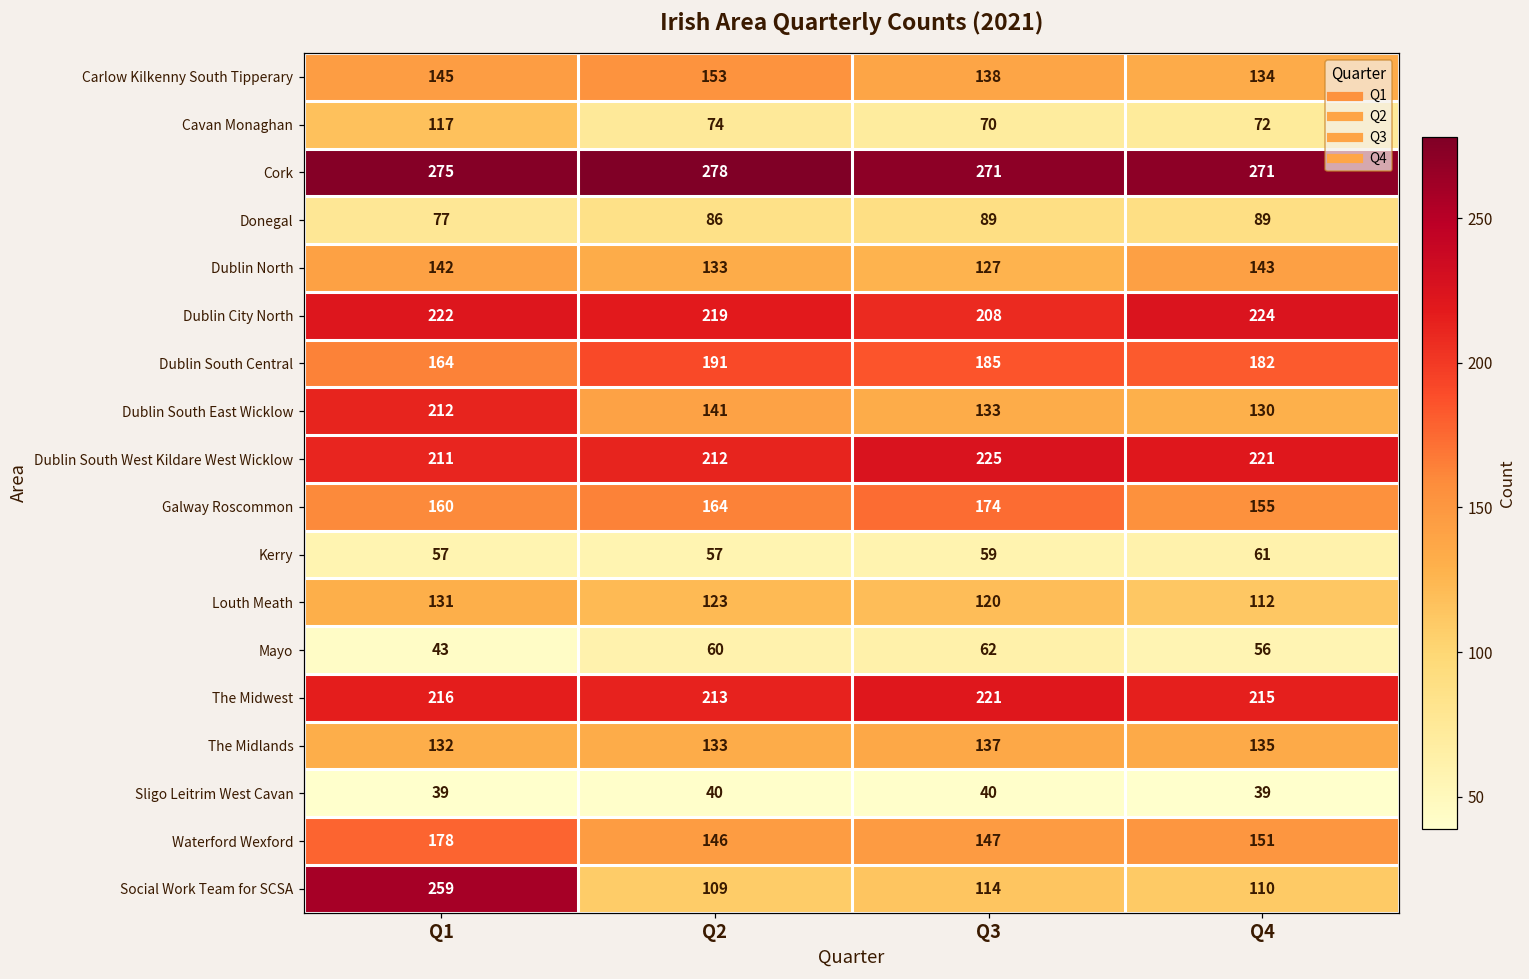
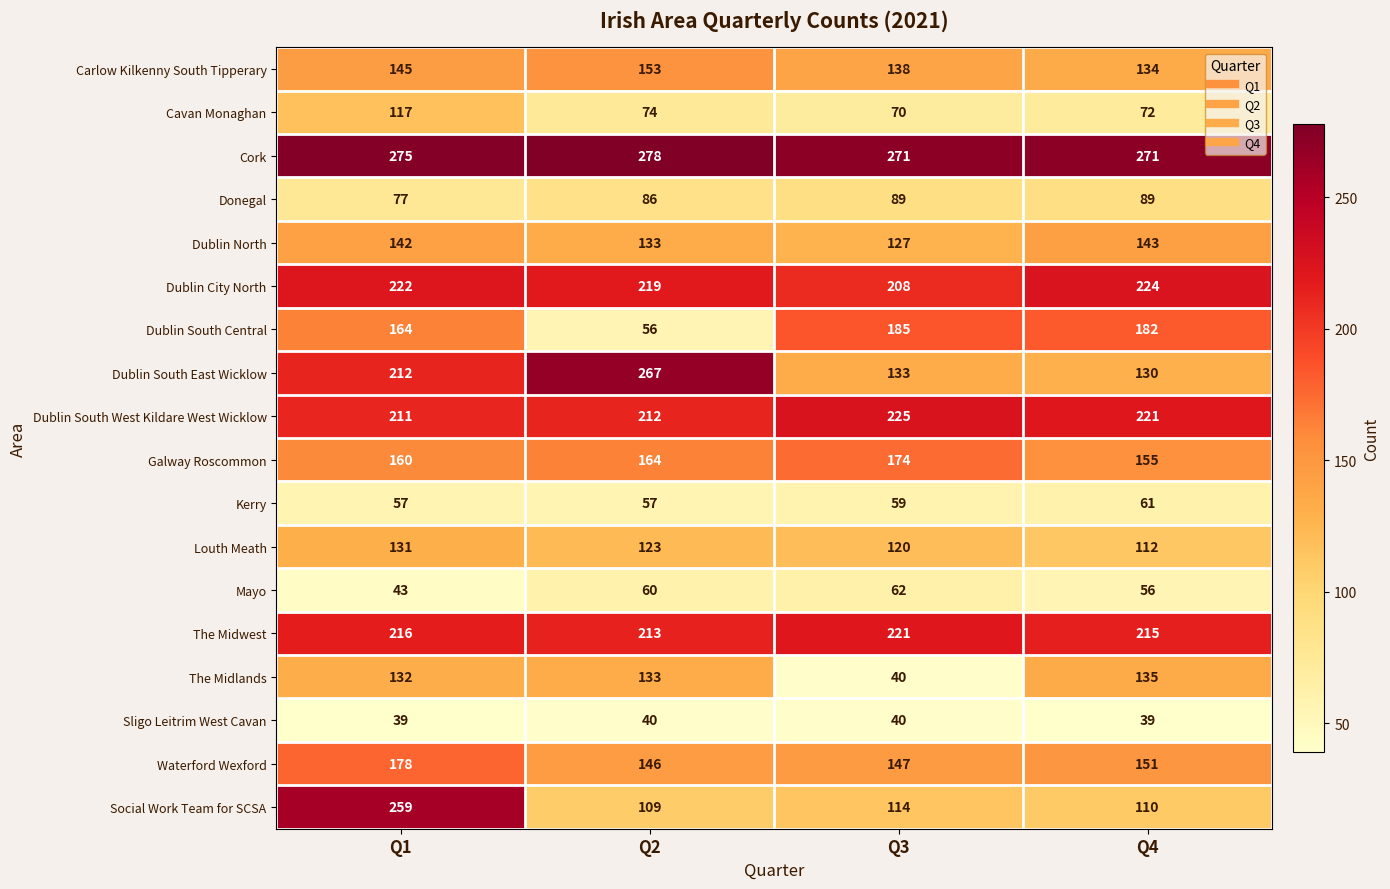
Dublin South Central, Q2: 191 -> 56
Dublin South East Wicklow, Q2: 141 -> 267
The Midlands, Q3: 137 -> 40
